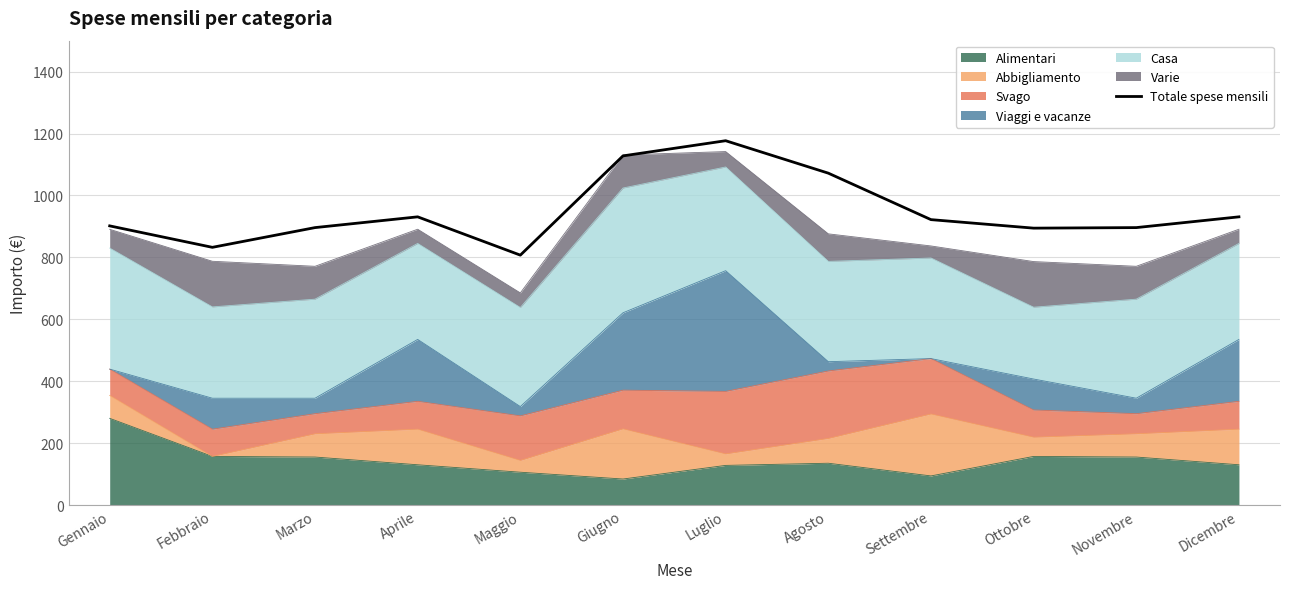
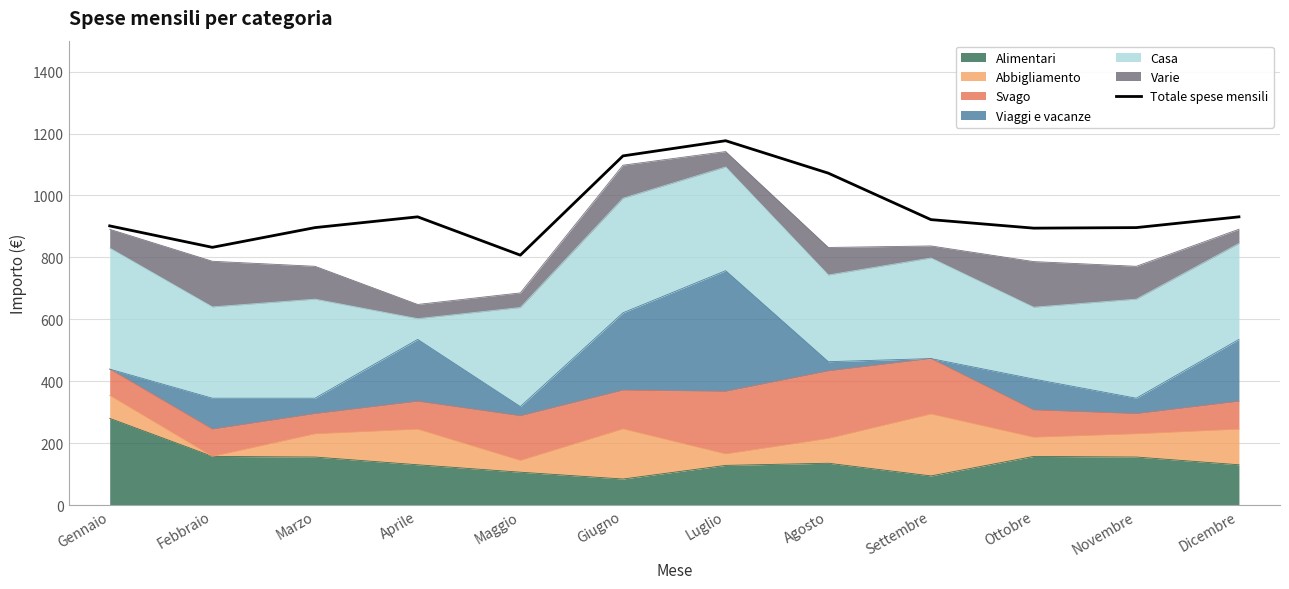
Casa, Aprile: 310 -> 70
Casa, Giugno: 400 -> 370
Casa, Agosto: 320 -> 280
